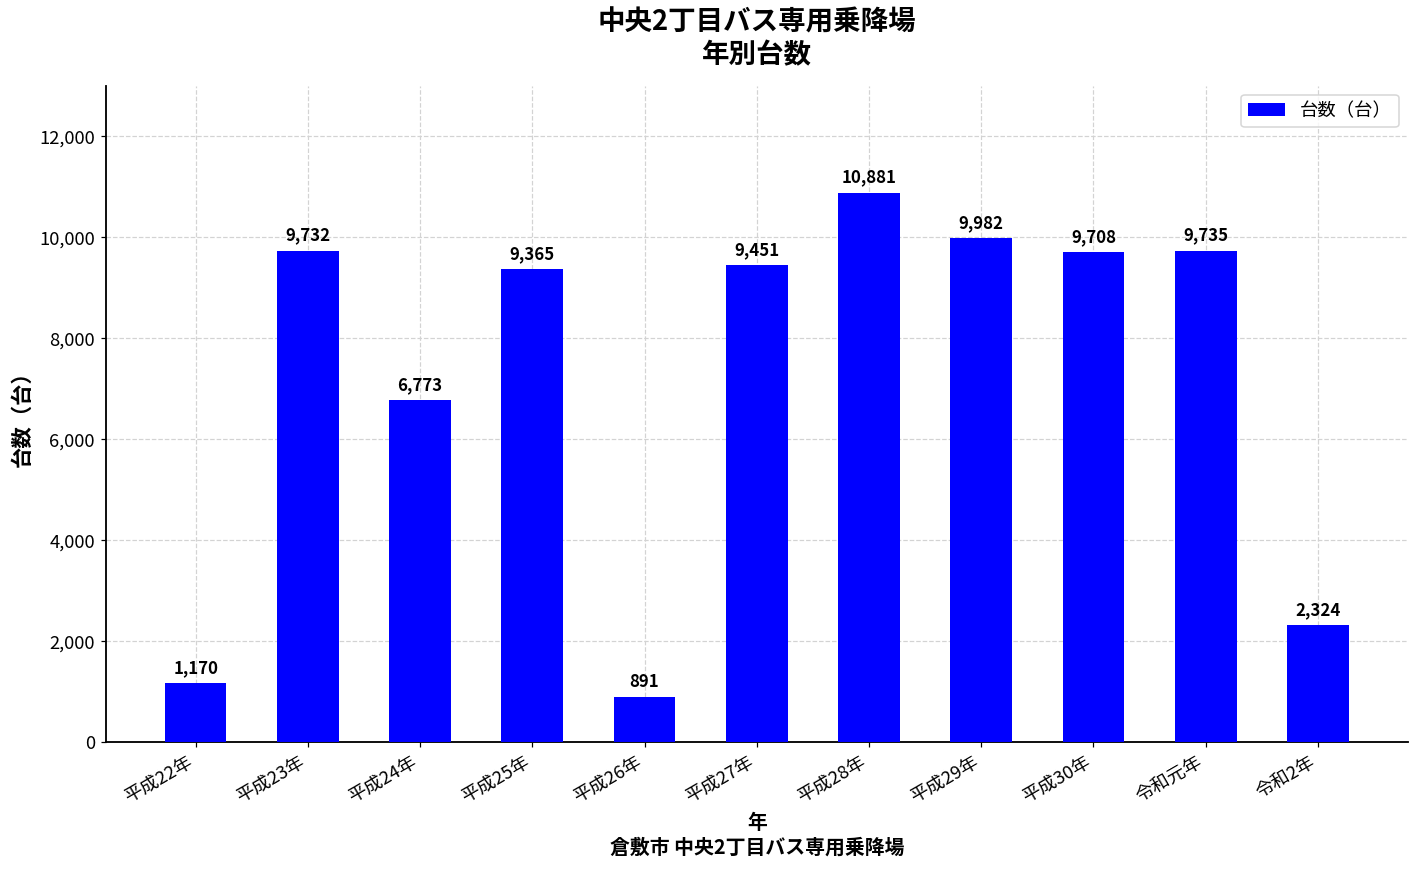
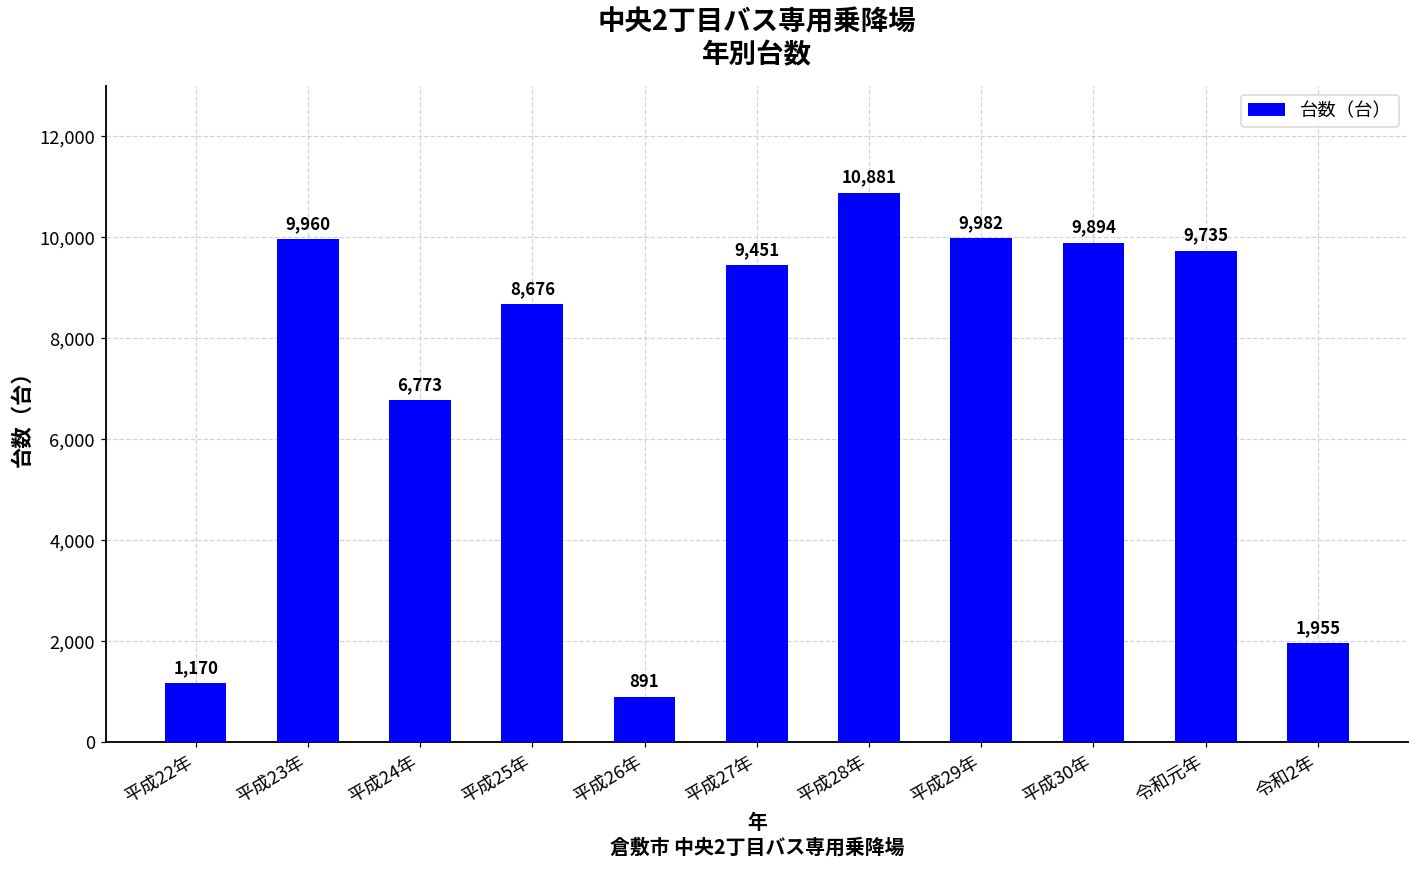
平成23年: 9,732 -> 9,960
平成25年: 9,365 -> 8,676
平成30年: 9,708 -> 9,894
令和2年: 2,324 -> 1,955
